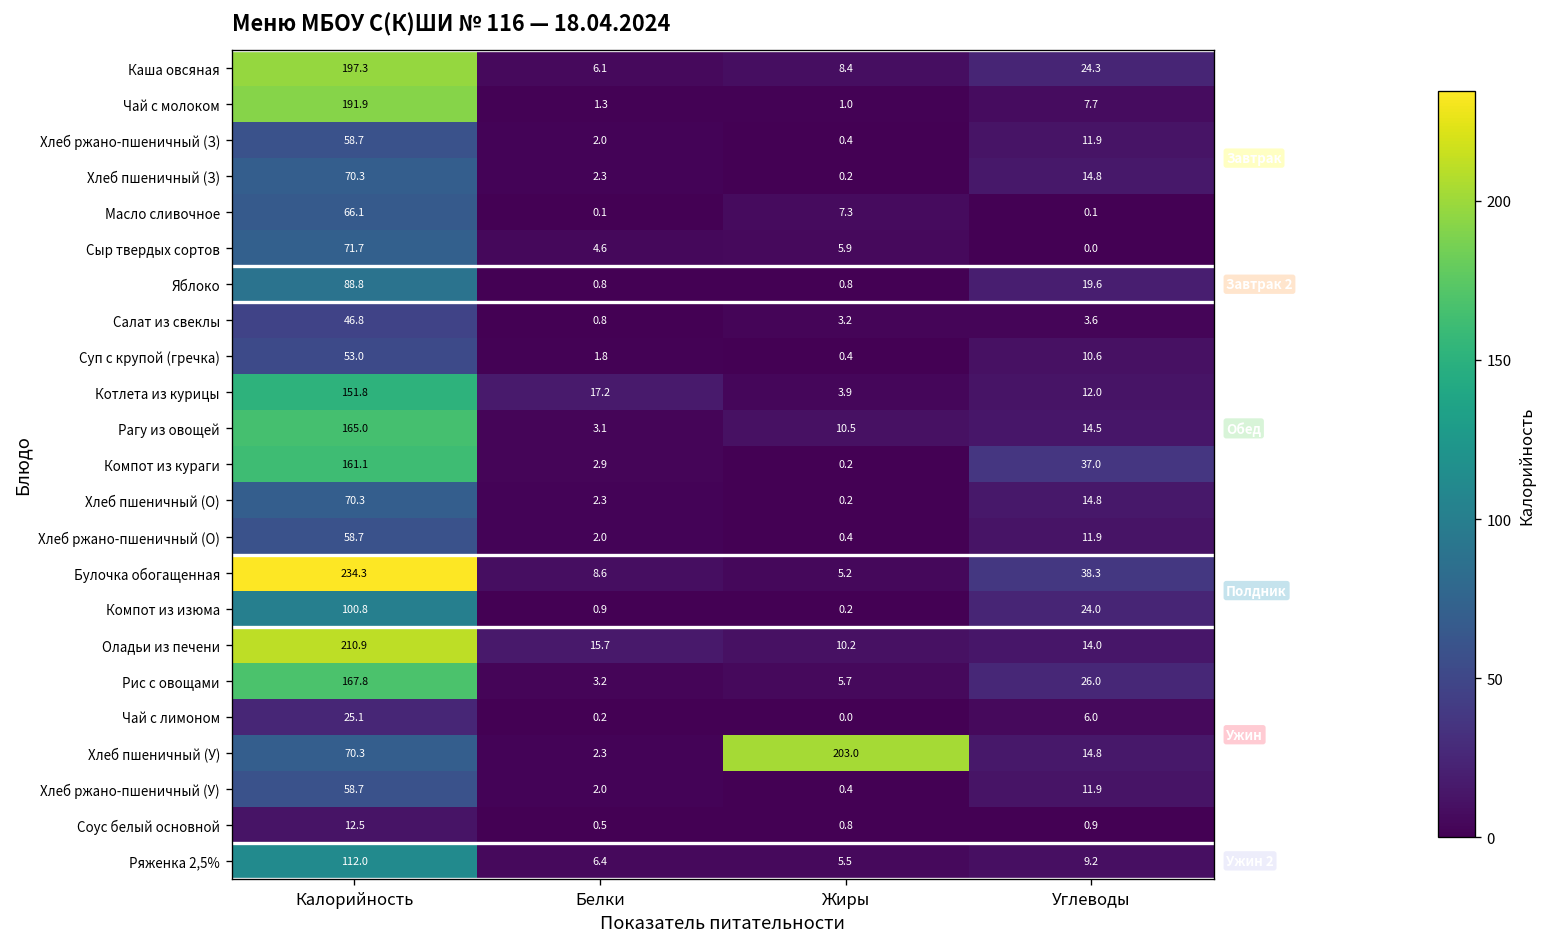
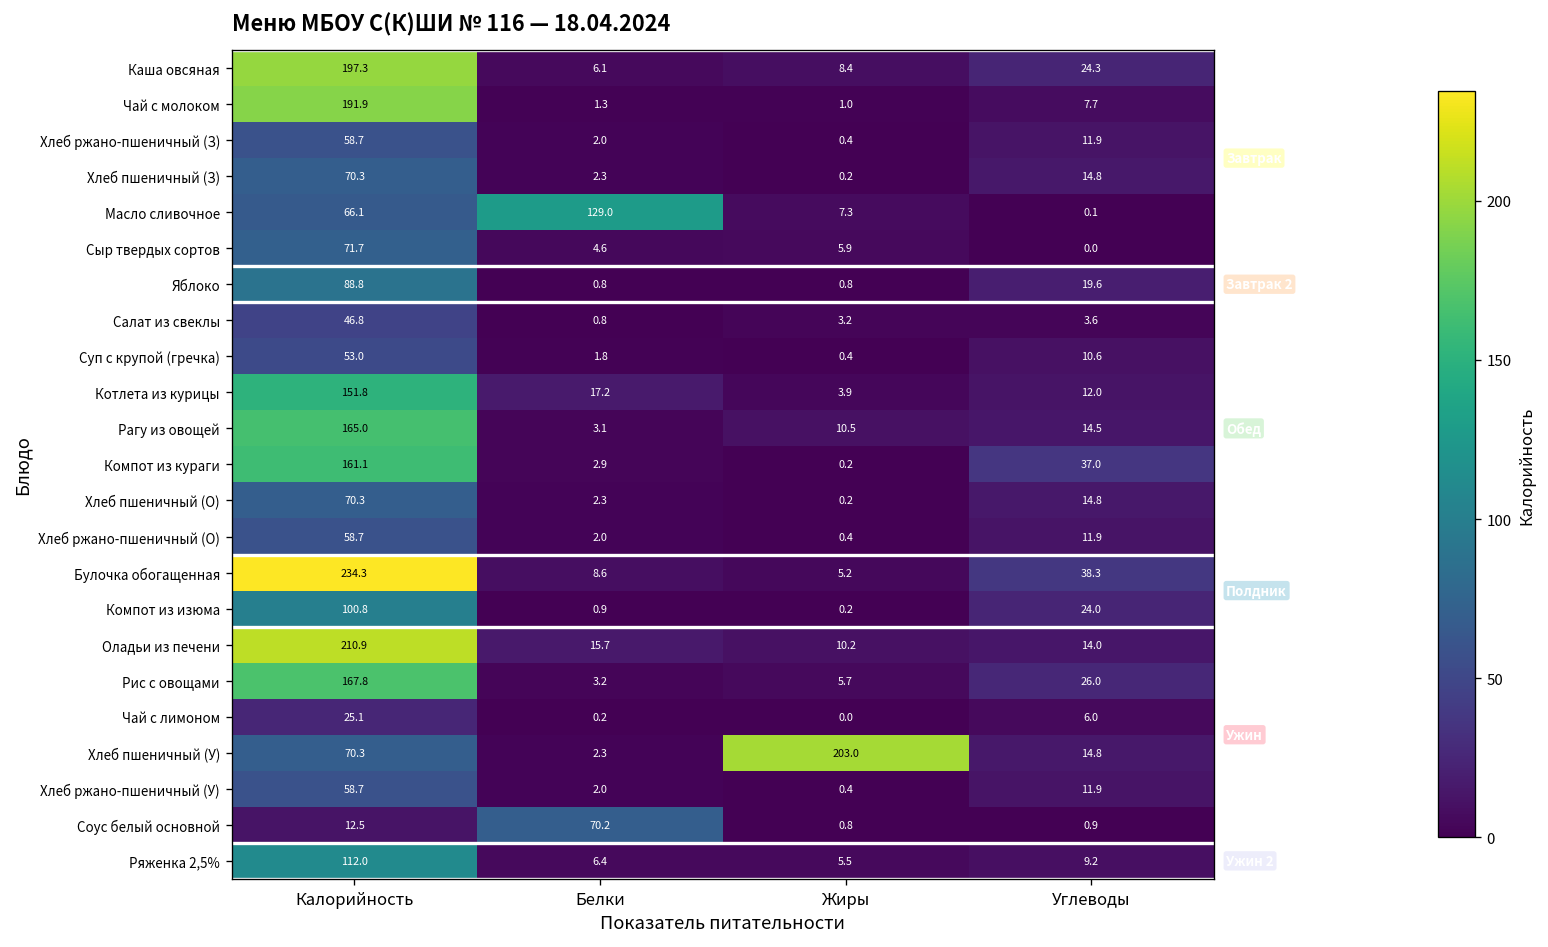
Масло сливочное, Белки: 0.1 -> 129.0
Соус белый основной, Белки: 0.5 -> 70.2
